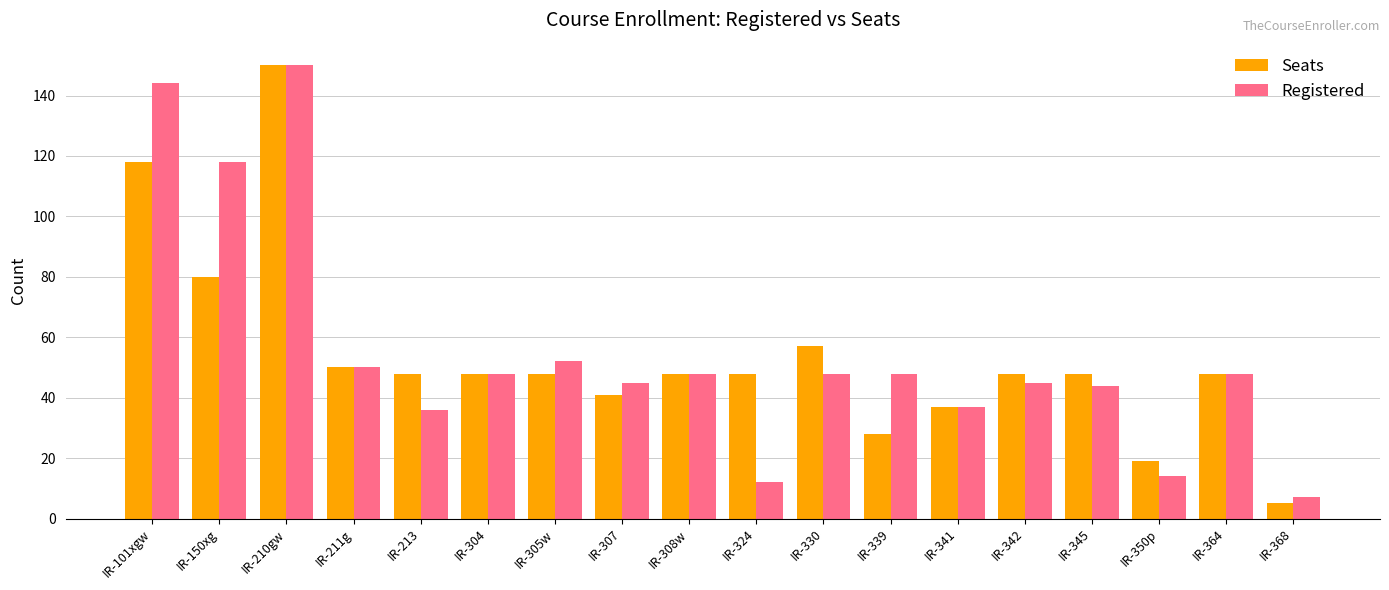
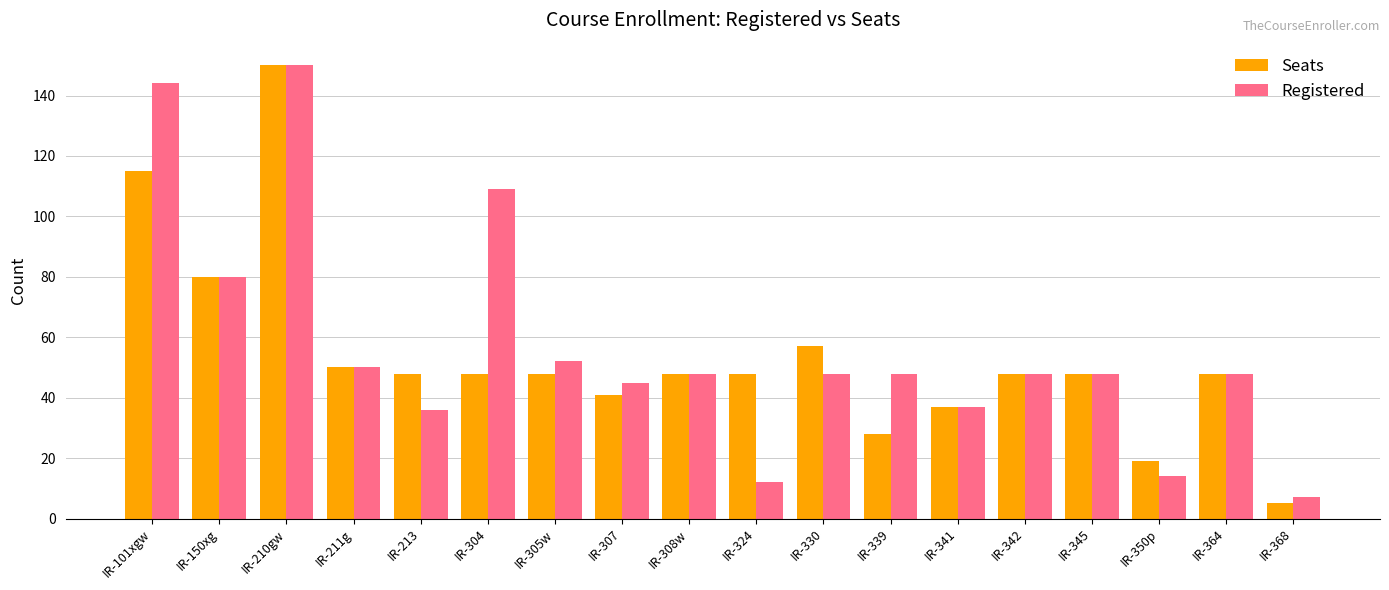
Seats, IR-101xgw: 118 -> 115
Registered, IR-150xg: 118 -> 80
Registered, IR-304: 48 -> 109
Registered, IR-342: 45 -> 48
Registered, IR-345: 44 -> 48
